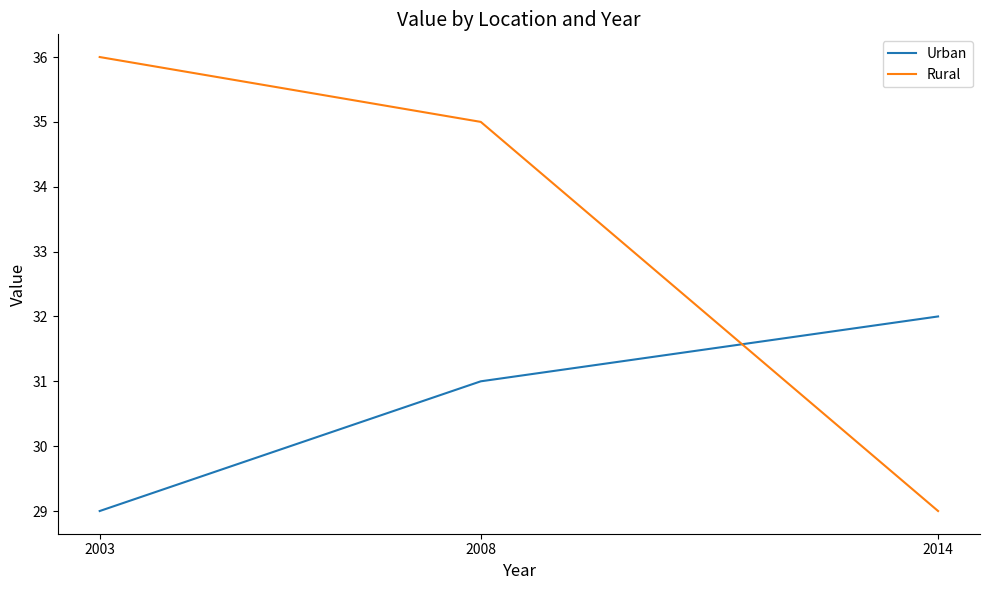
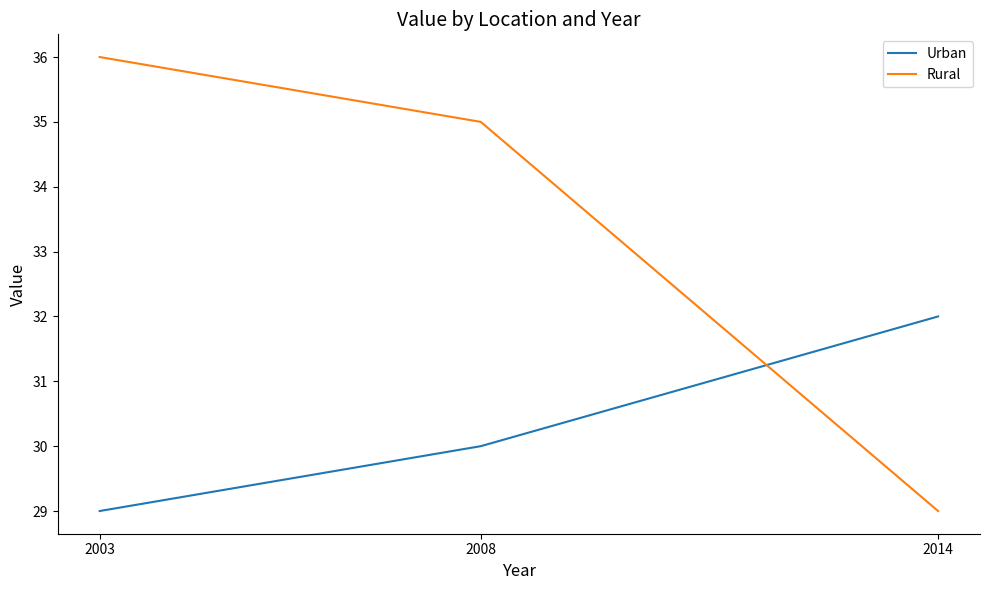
Urban, 2008: 31 -> 30
